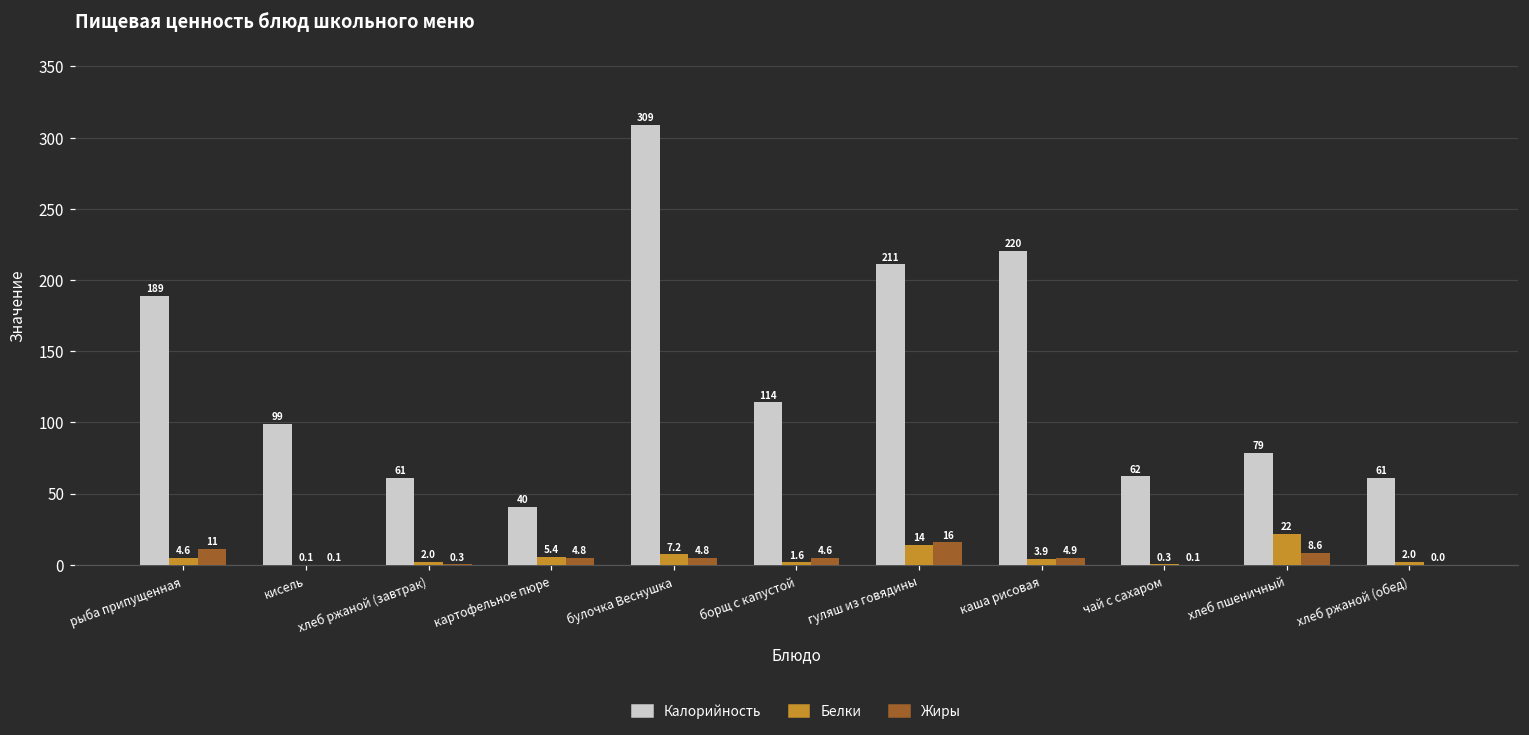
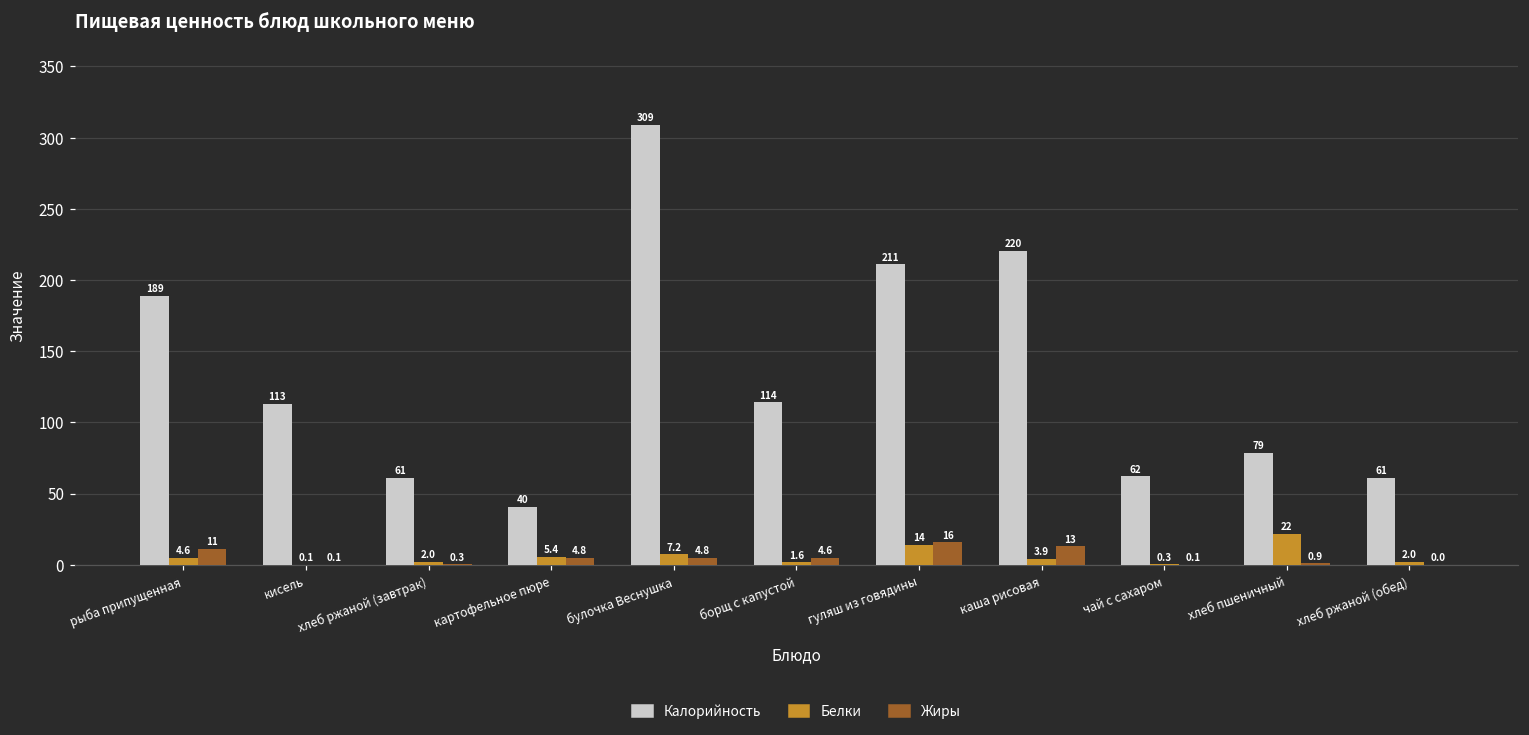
Калорийность, кисель: 99 -> 113
Жиры, каша рисовая: 4.9 -> 13
Жиры, хлеб пшеничный: 8.6 -> 0.9
